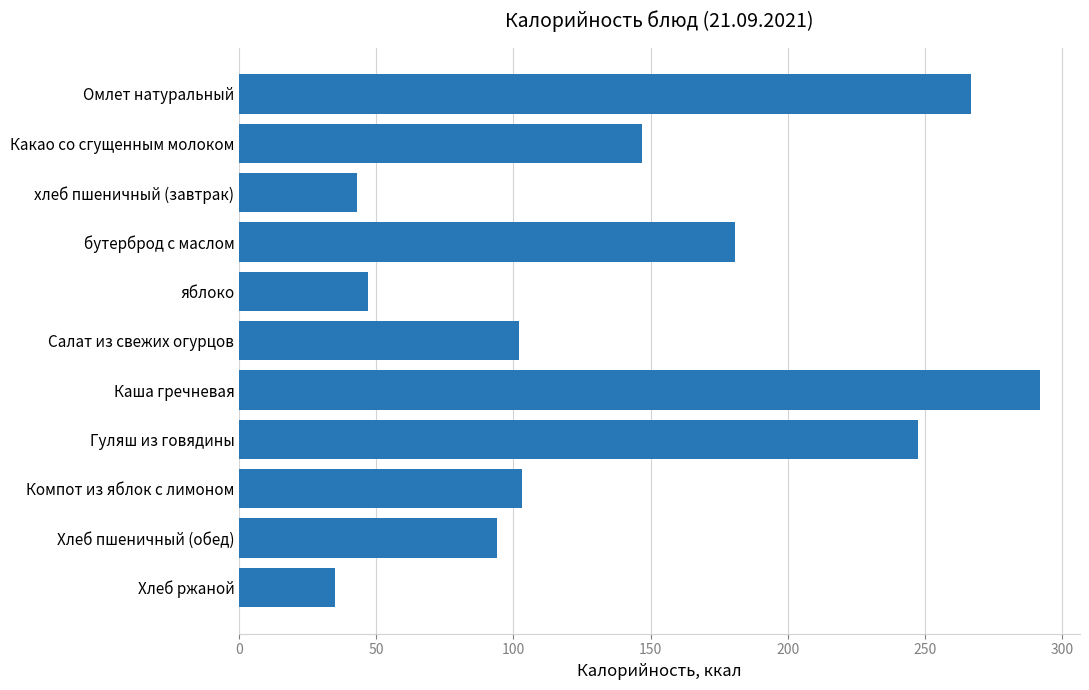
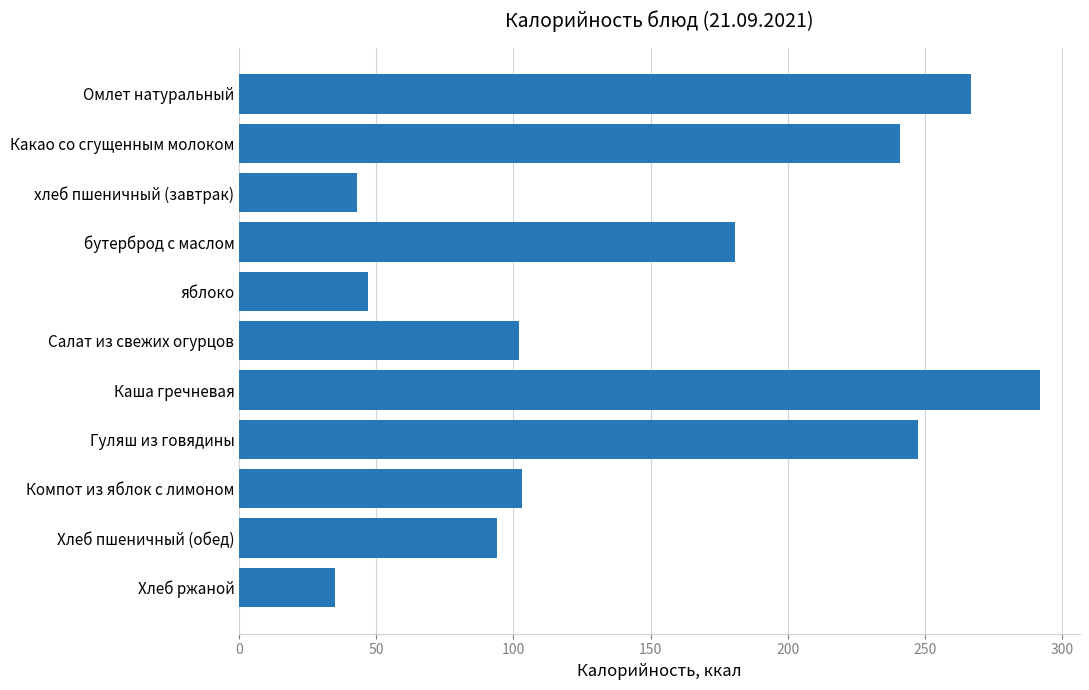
Какао со сгущенным молоком: 147 -> 241
